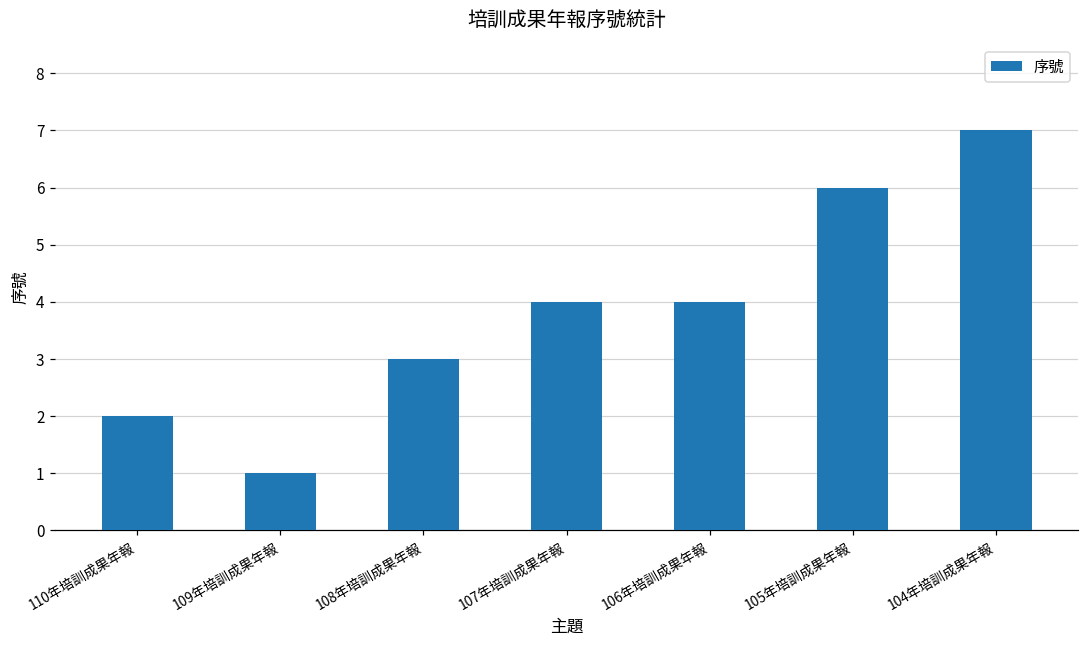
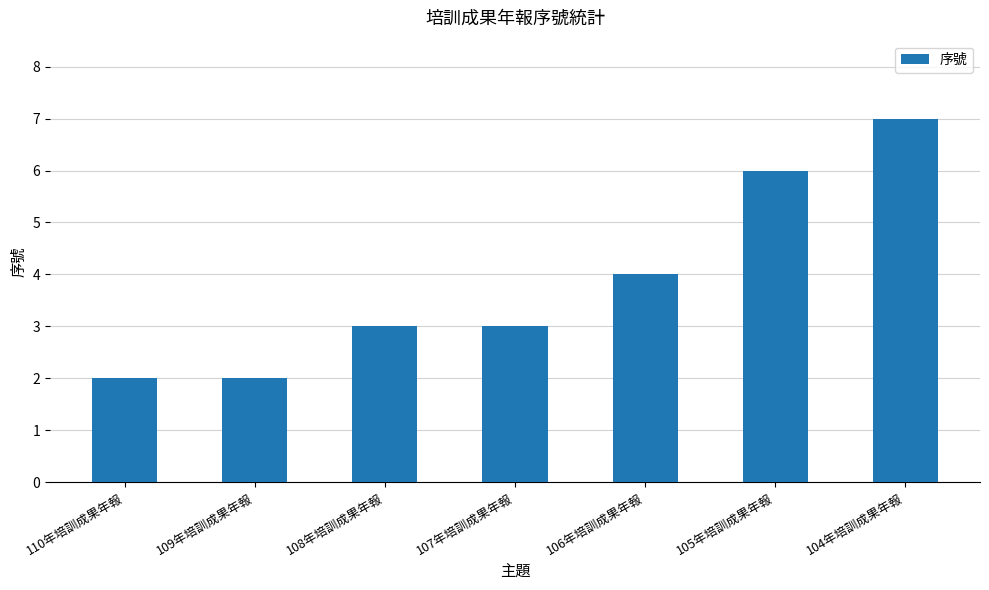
109年培訓成果年報: 1 -> 2
107年培訓成果年報: 4 -> 3
